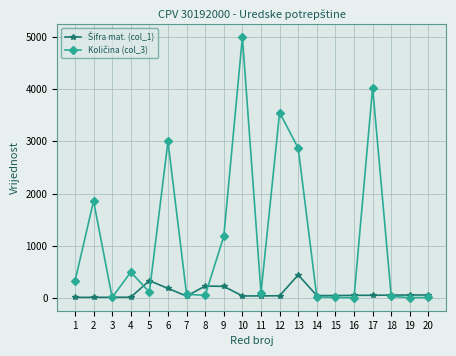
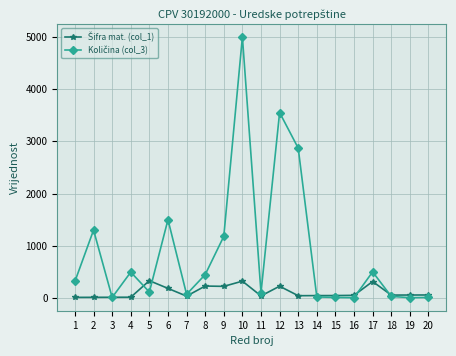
Količina (col_3), 2: 1900 -> 1300
Količina (col_3), 6: 3000 -> 1500
Količina (col_3), 8: 100 -> 400
Šifra mat. (col_1), 10: 0 -> 300
Šifra mat. (col_1), 12: 0 -> 200
Šifra mat. (col_1), 13: 400 -> 0
Šifra mat. (col_1), 17: 100 -> 300
Količina (col_3), 17: 4000 -> 500
